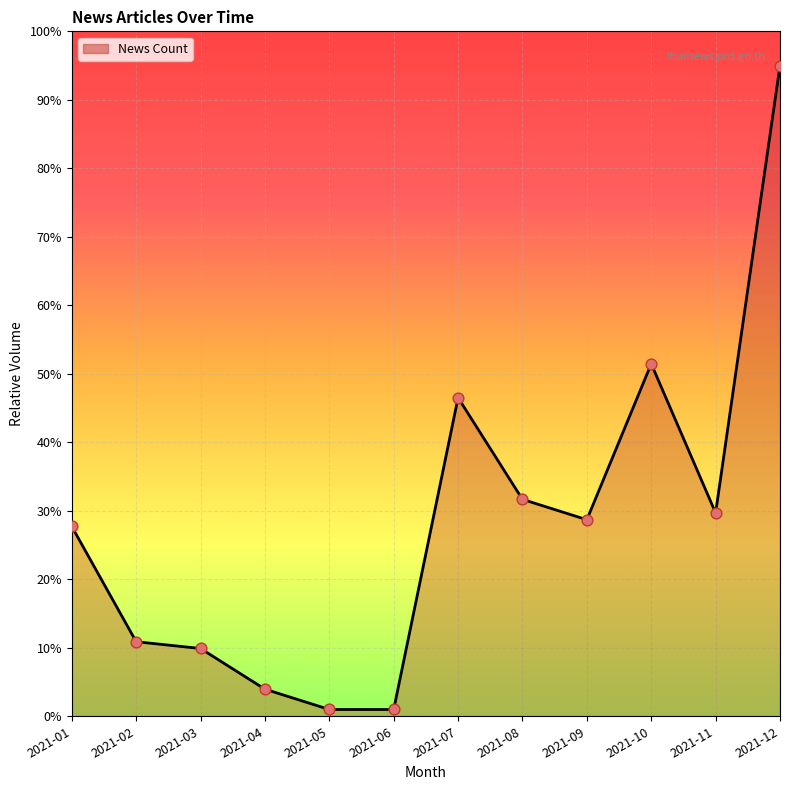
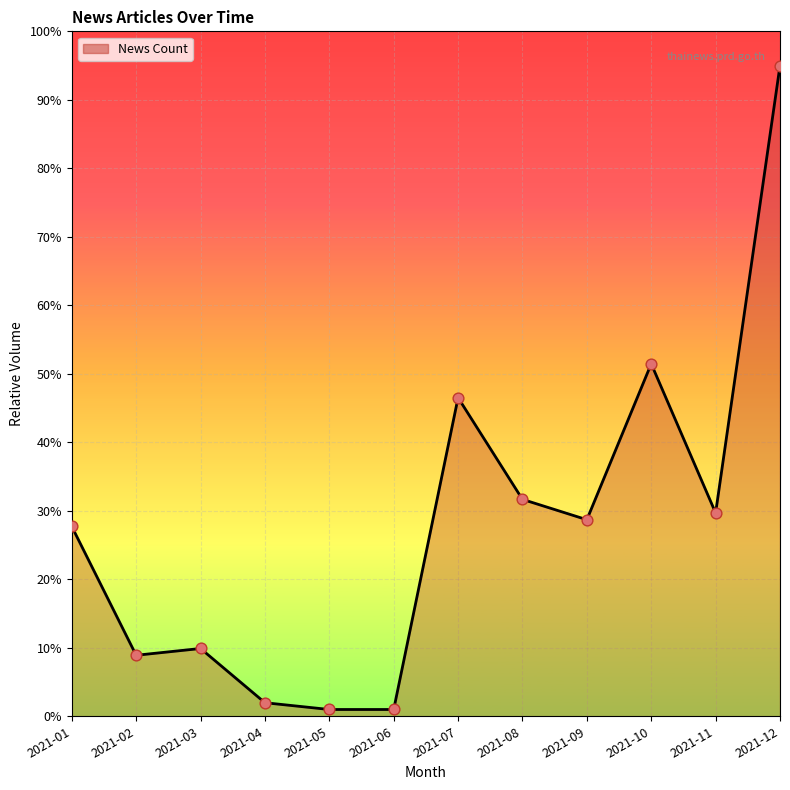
2021-02: 11% -> 9%
2021-04: 4% -> 2%
